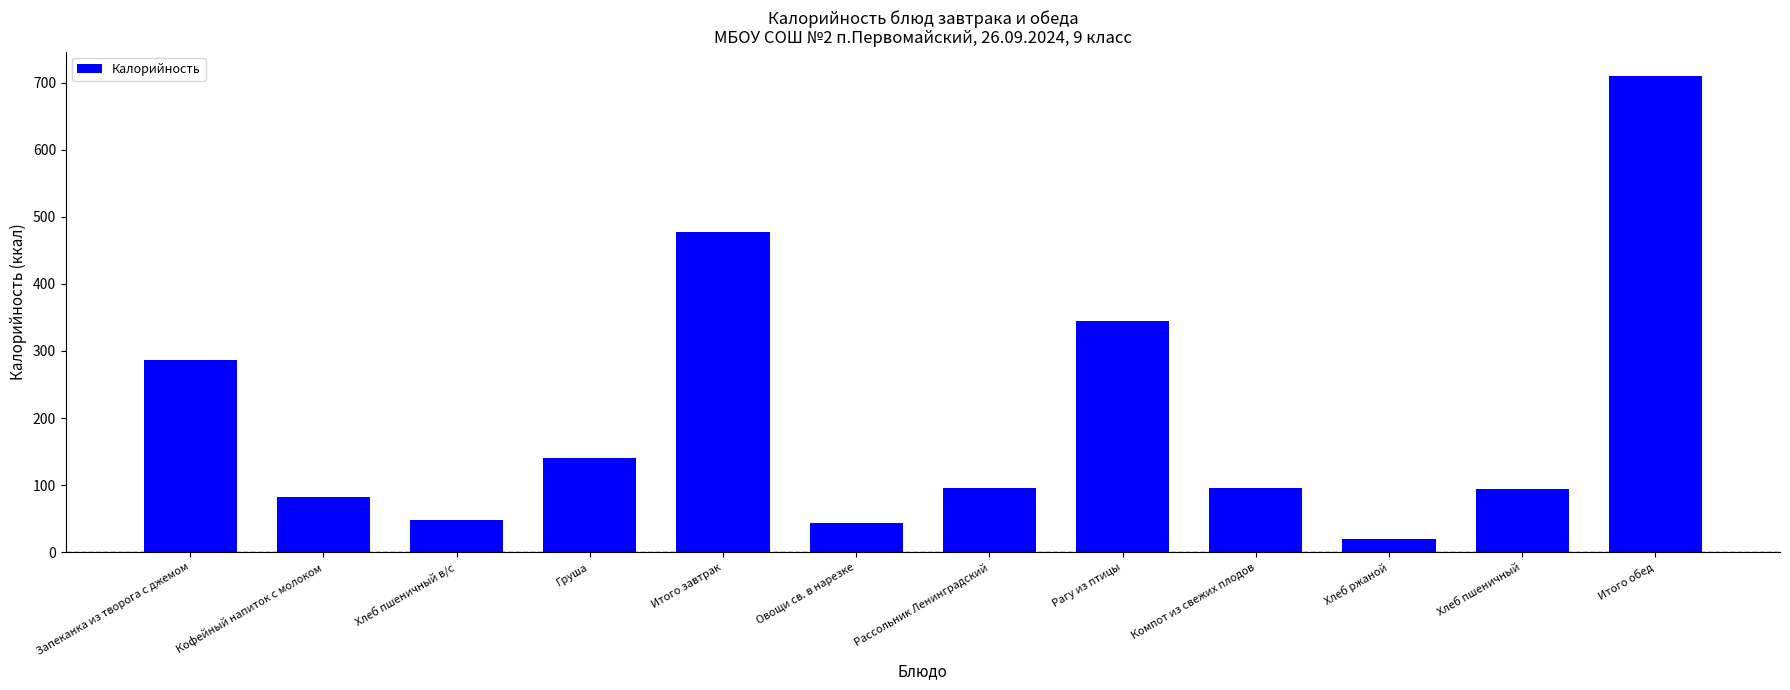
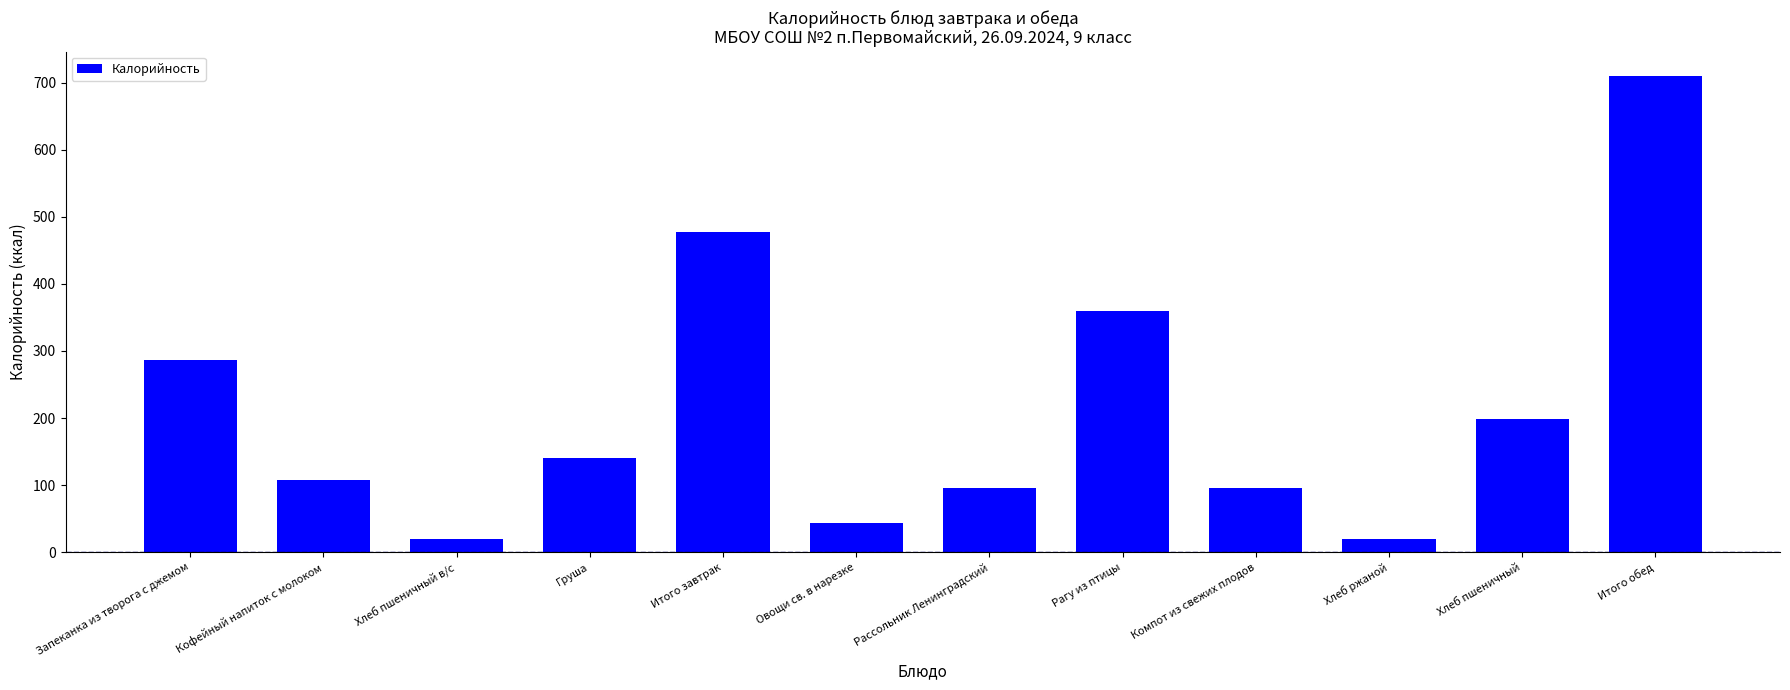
Кофейный напиток с молоком: 80 -> 110
Хлеб пшеничный в/с: 50 -> 20
Рагу из птицы: 340 -> 360
Хлеб пшеничный: 90 -> 200
